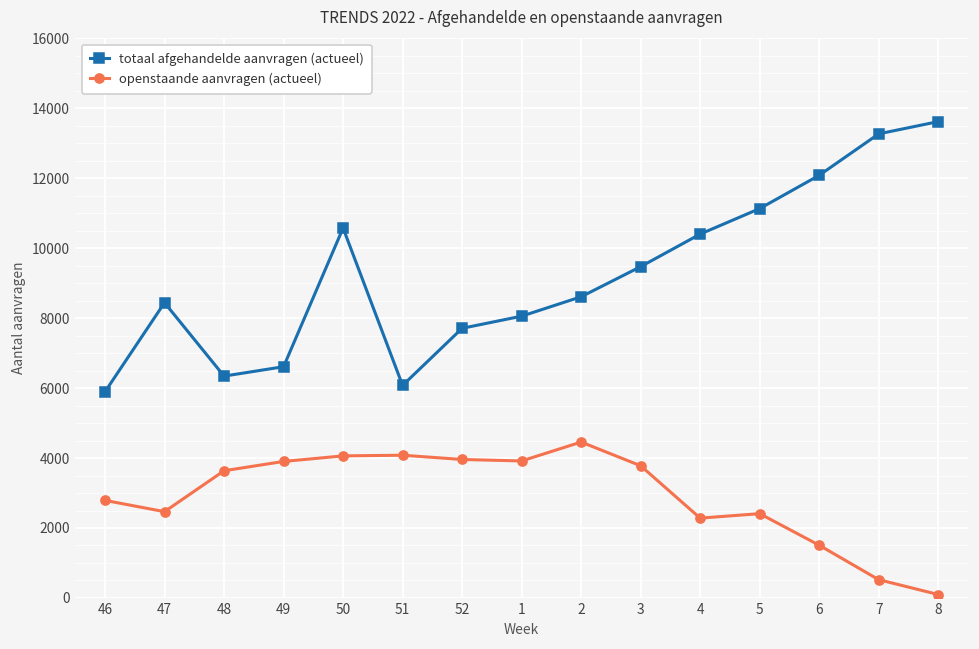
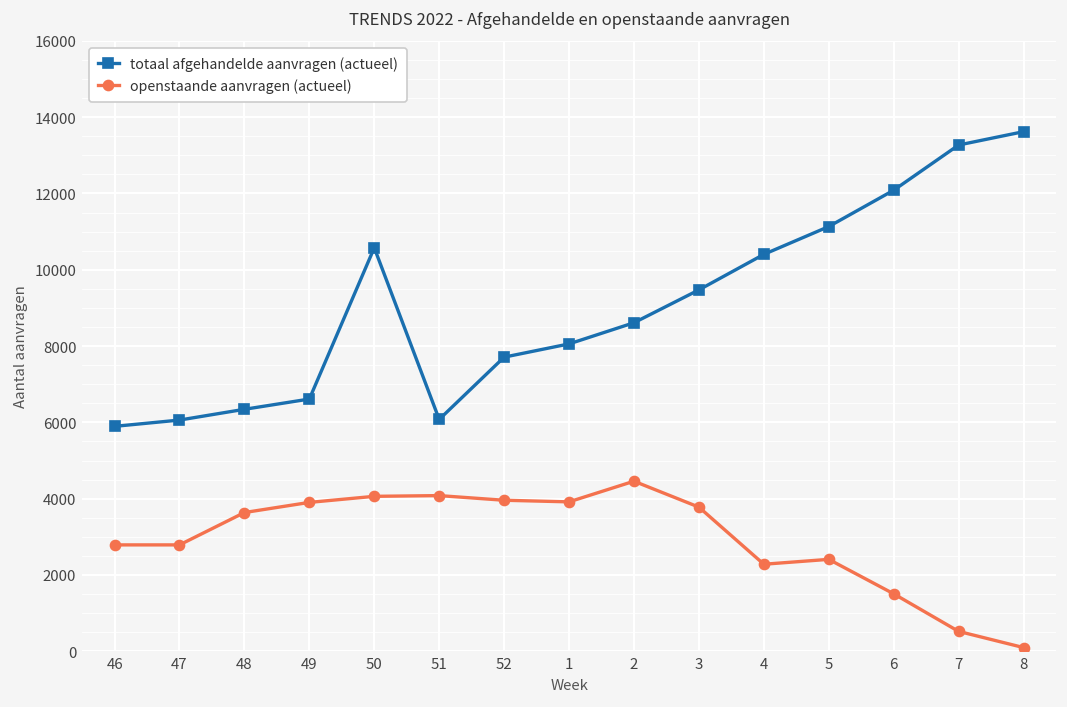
totaal afgehandelde aanvragen (actueel), 47: 8400 -> 6100
openstaande aanvragen (actueel), 47: 2500 -> 2800
